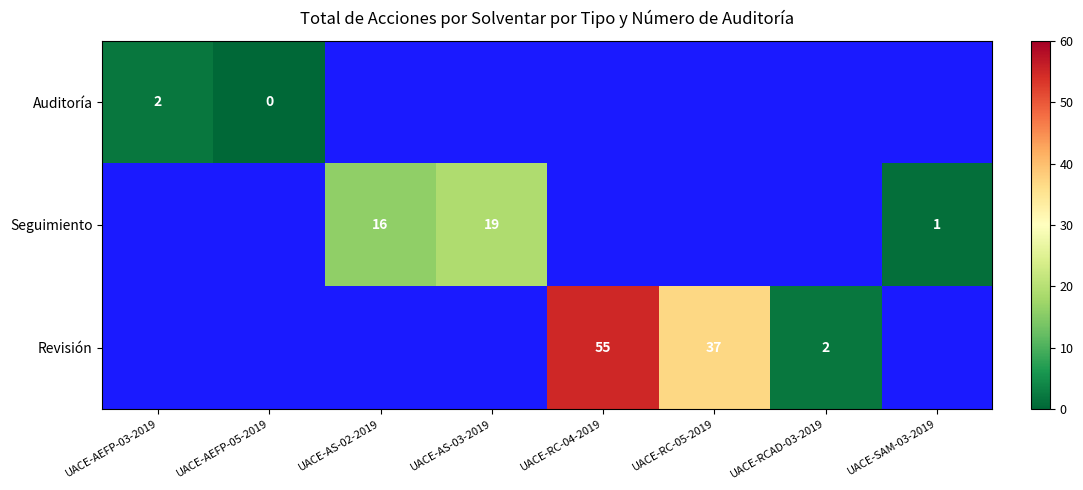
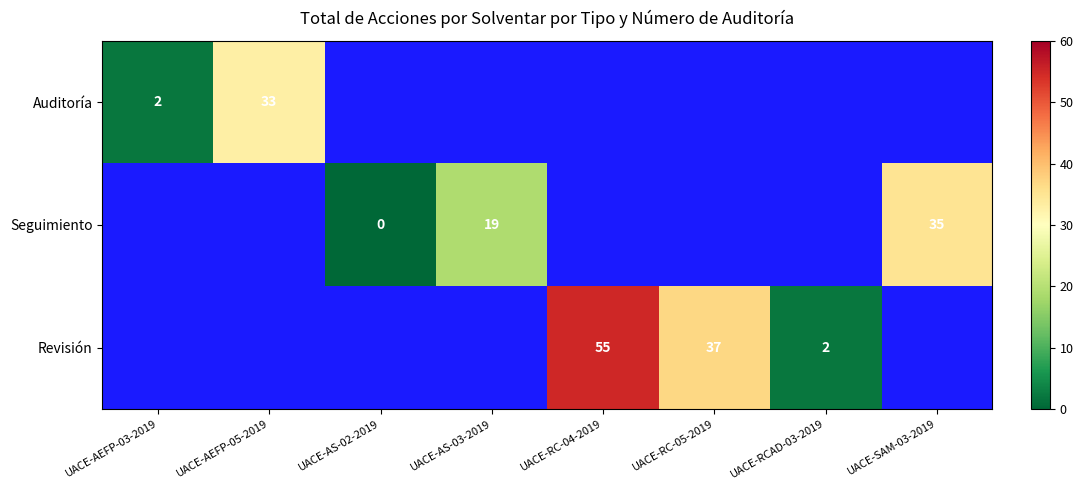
Auditoría, UACE-AEFP-05-2019: 0 -> 33
Seguimiento, UACE-AS-02-2019: 16 -> 0
Seguimiento, UACE-SAM-03-2019: 1 -> 35
